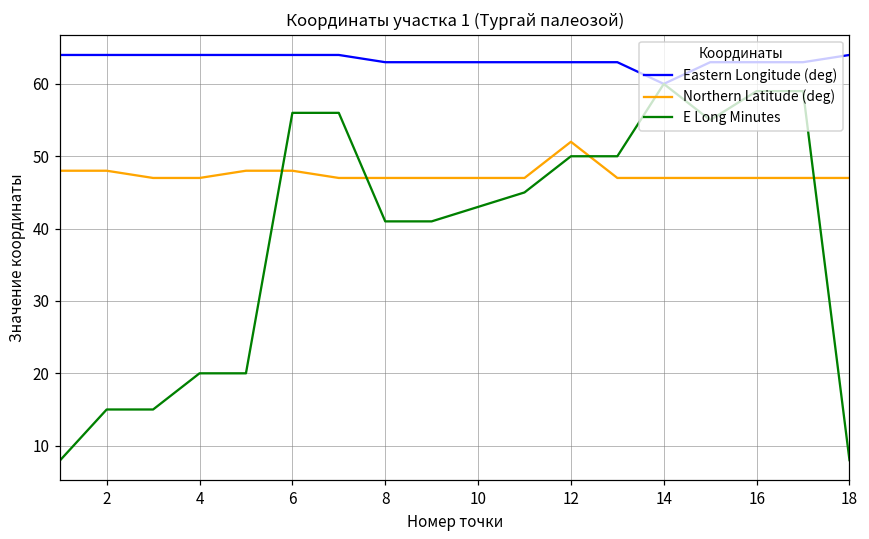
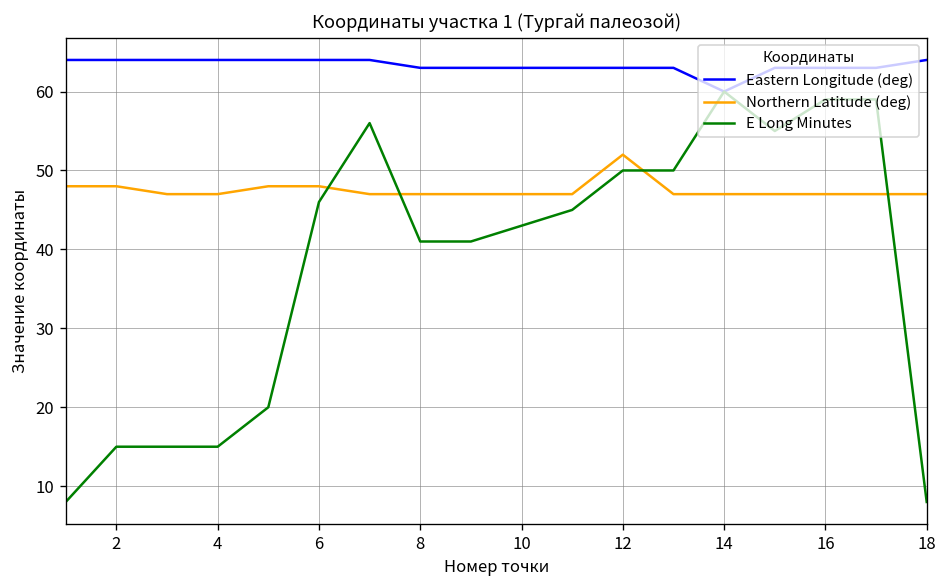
E Long Minutes, 4: 20 -> 15
E Long Minutes, 6: 56 -> 46
